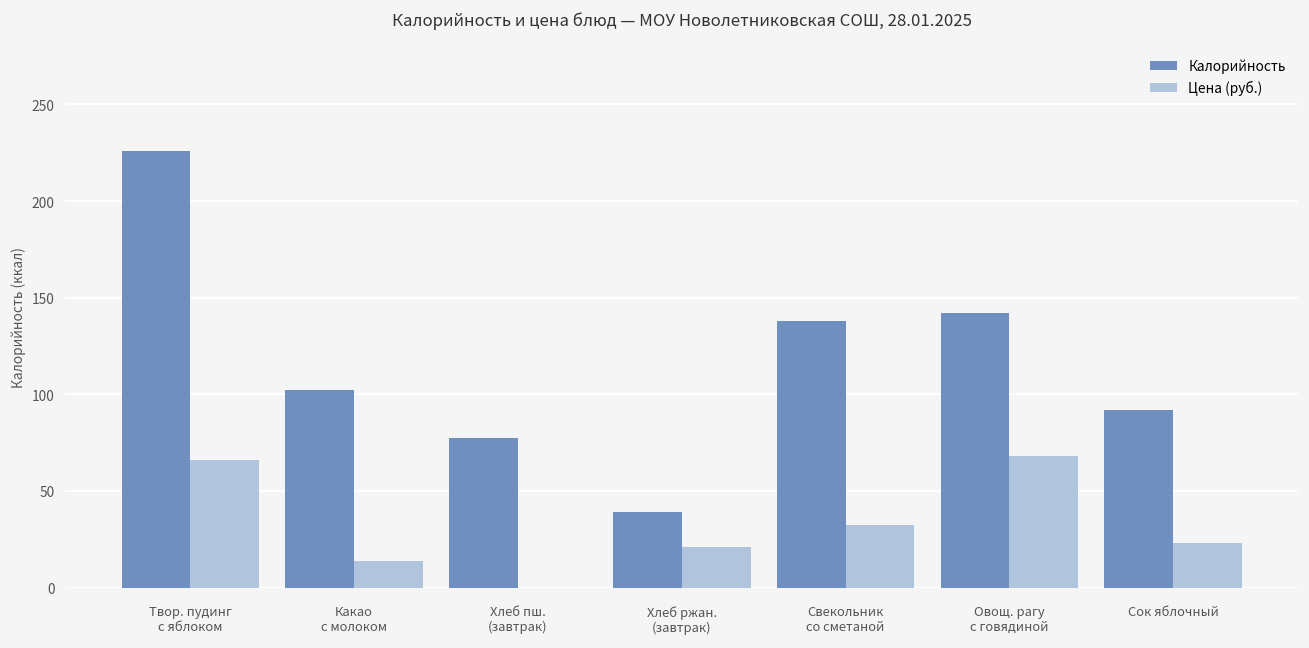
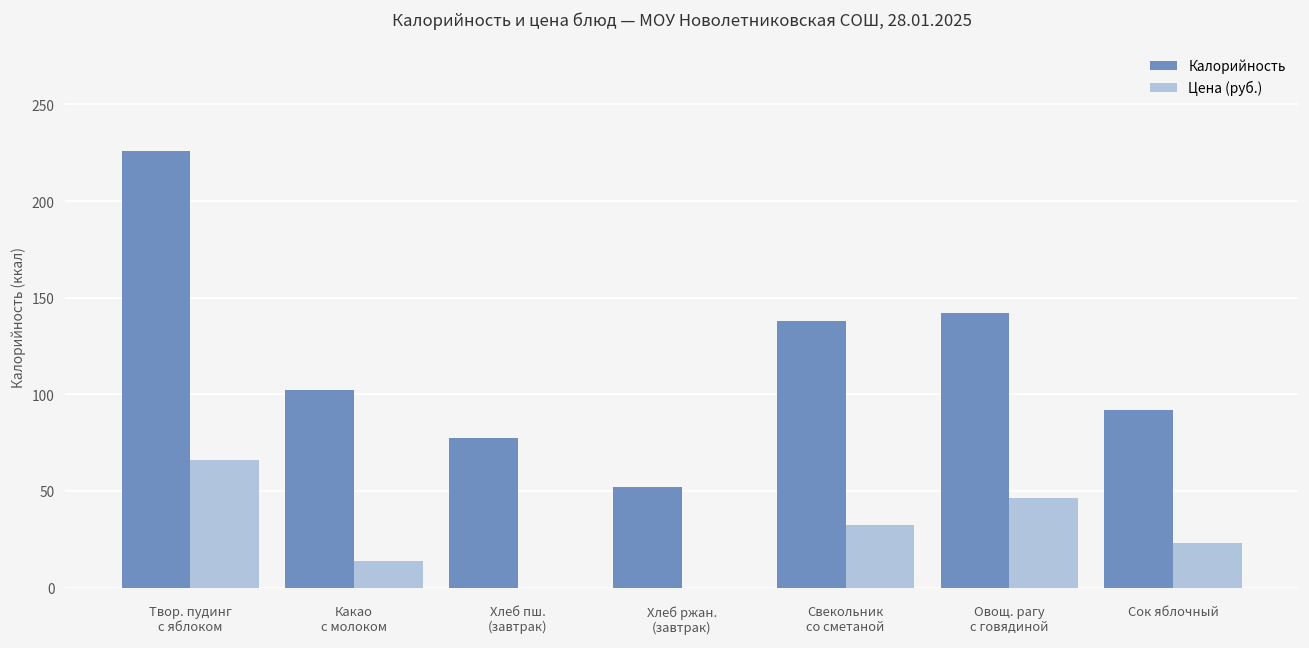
Калорийность, Хлеб ржан. (завтрак): 39 -> 52
Цена (руб.), Хлеб ржан. (завтрак): 21 -> 0
Цена (руб.), Овощ. рагу с говядиной: 68 -> 47
